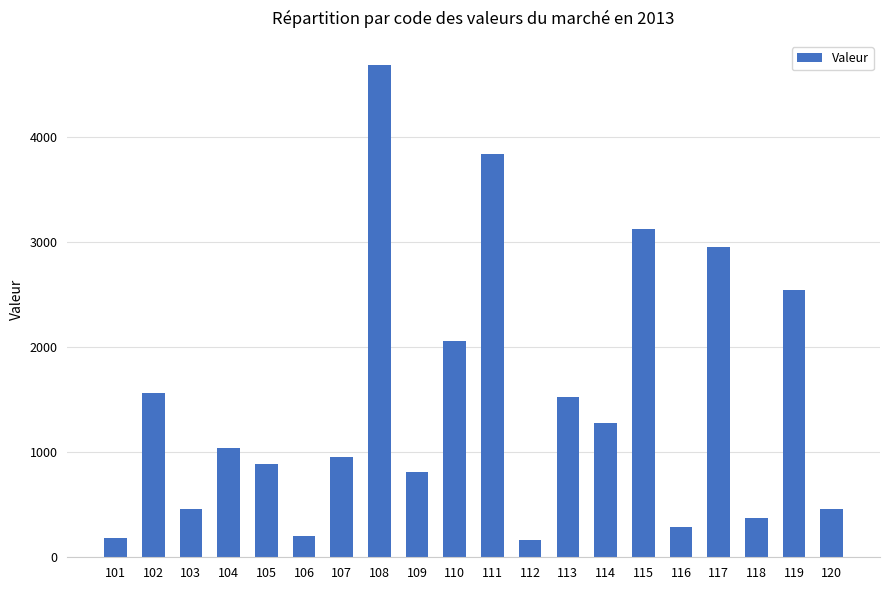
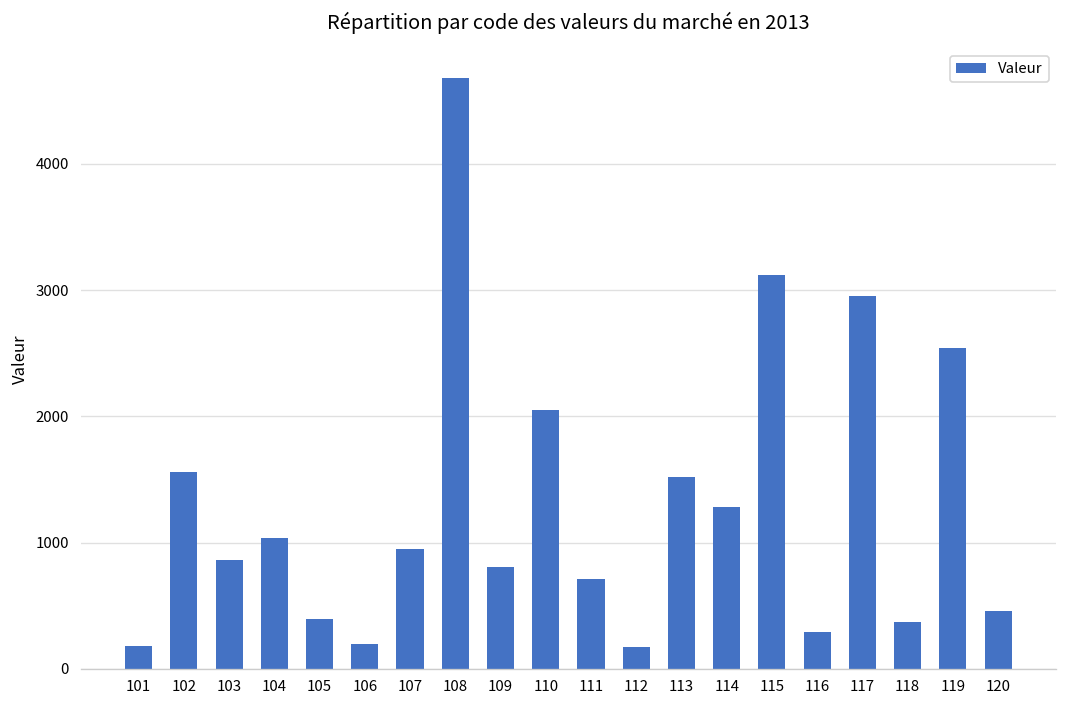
103: 460 -> 870
105: 890 -> 390
111: 3840 -> 710
